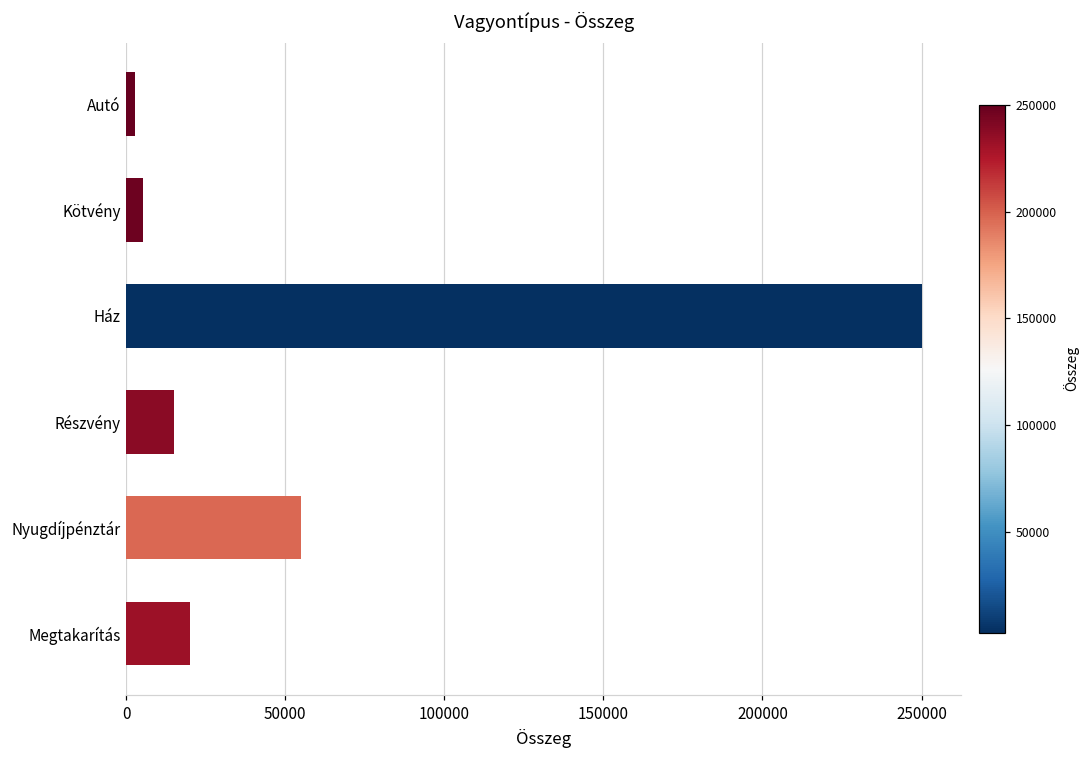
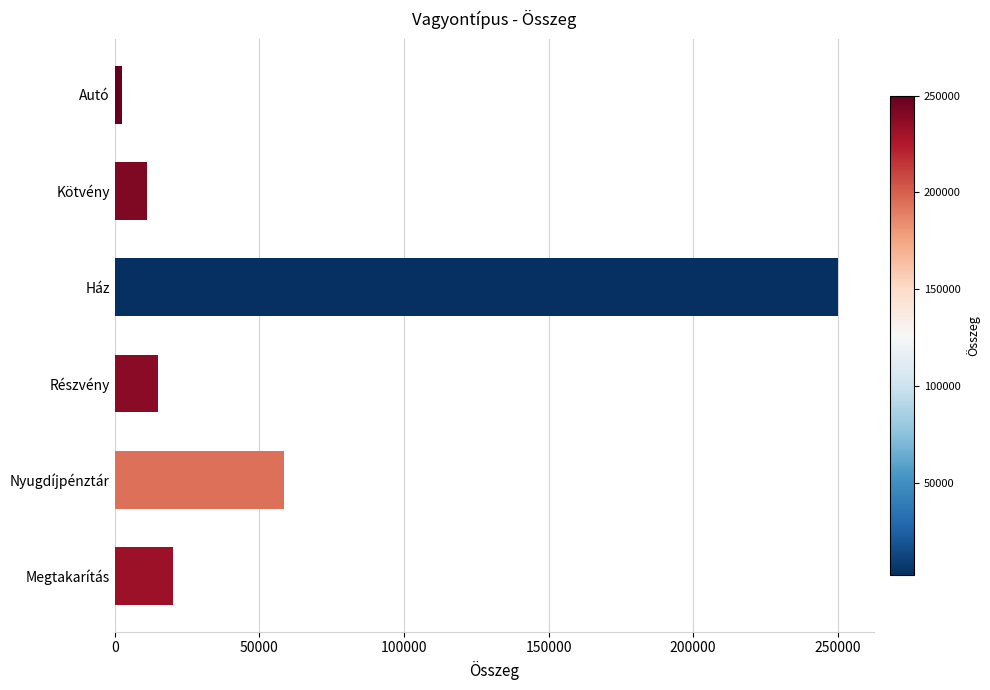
Kötvény: 5000 -> 11000
Nyugdíjpénztár: 55000 -> 59000
